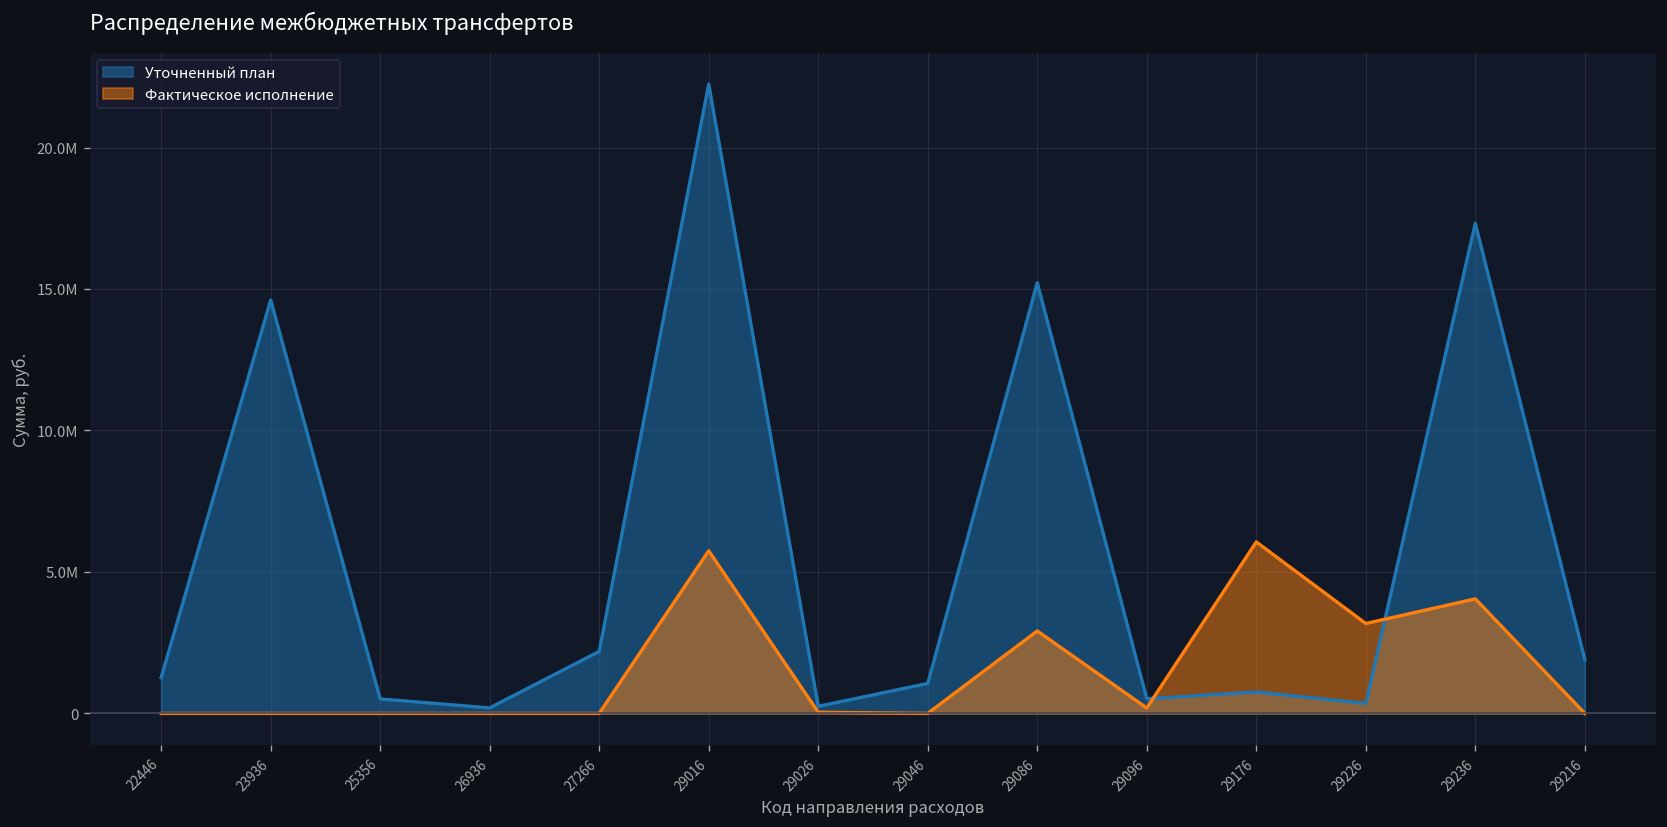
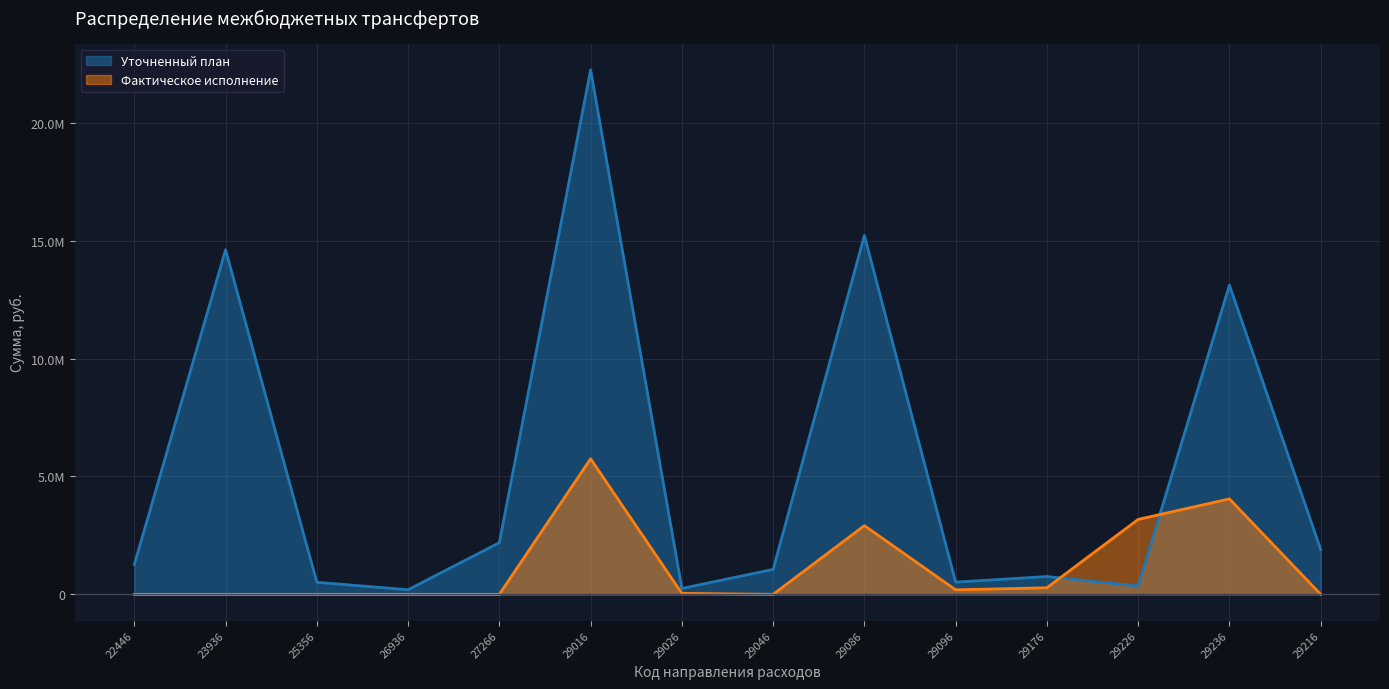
Фактическое исполнение, 29176: 6100000 -> 300000
Уточненный план, 29236: 17300000 -> 13100000
